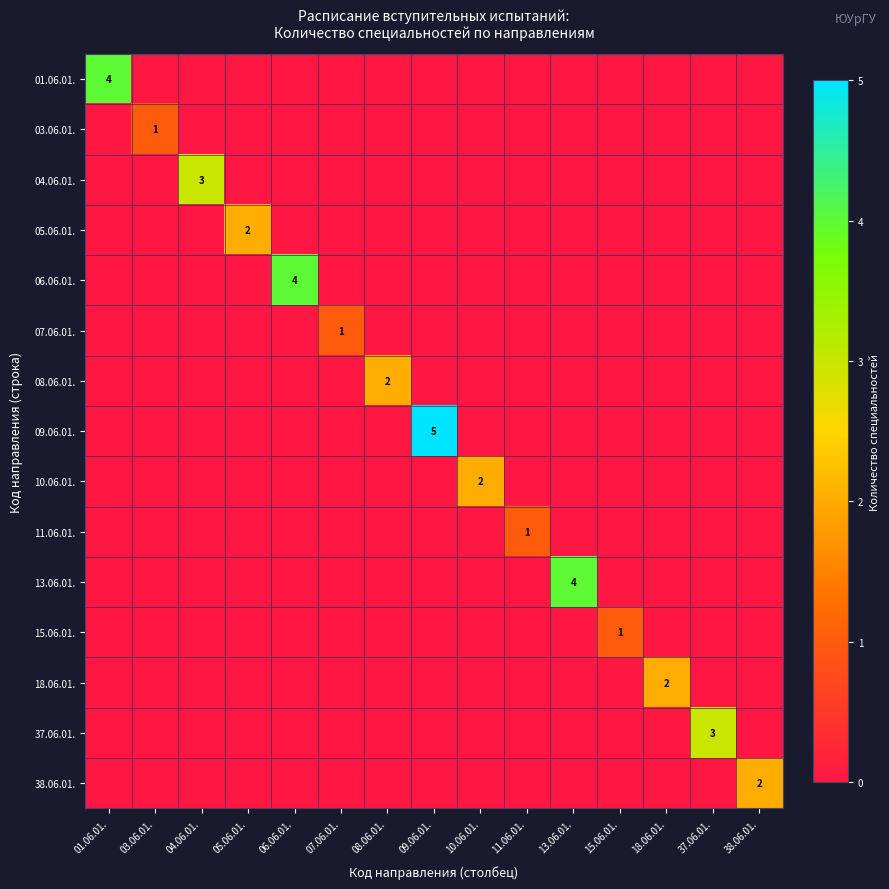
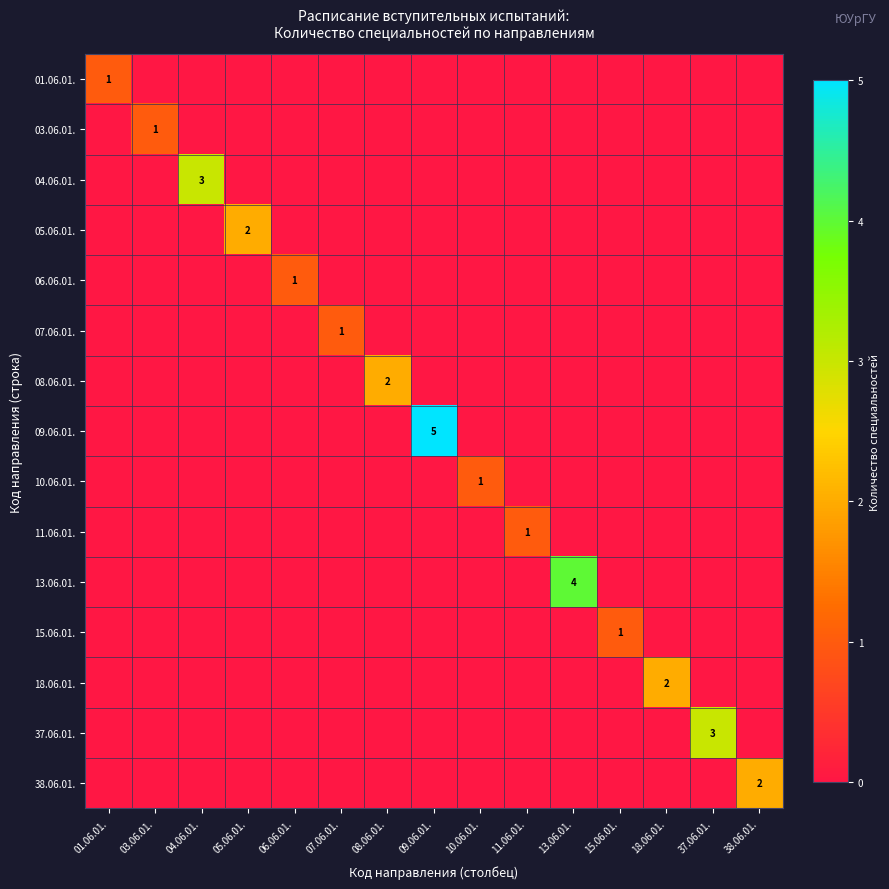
01.06.01., 01.06.01.: 4 -> 1
06.06.01., 06.06.01.: 4 -> 1
10.06.01., 10.06.01.: 2 -> 1
